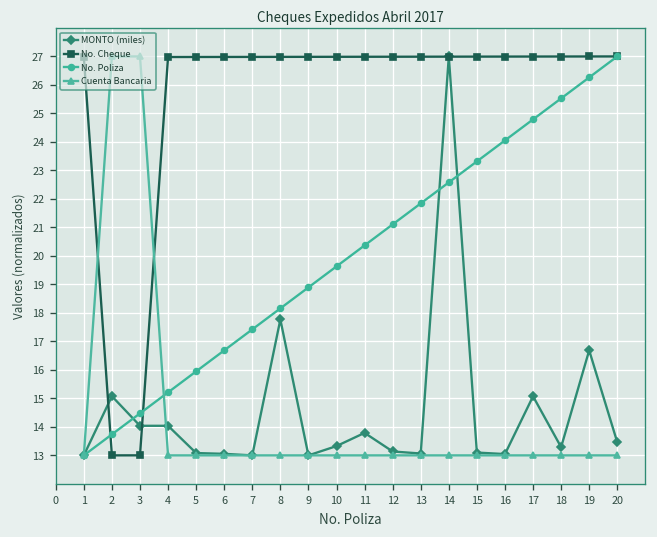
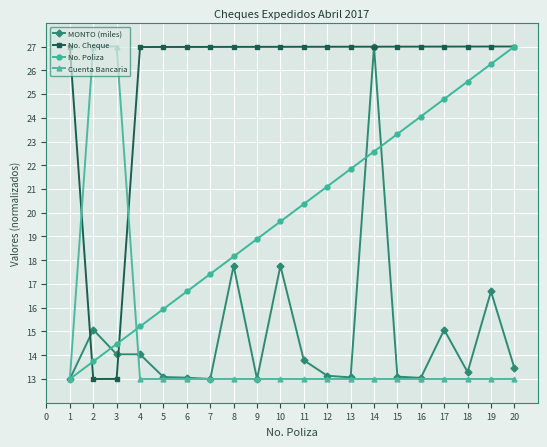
MONTO (miles), 10: 13.3 -> 17.8
